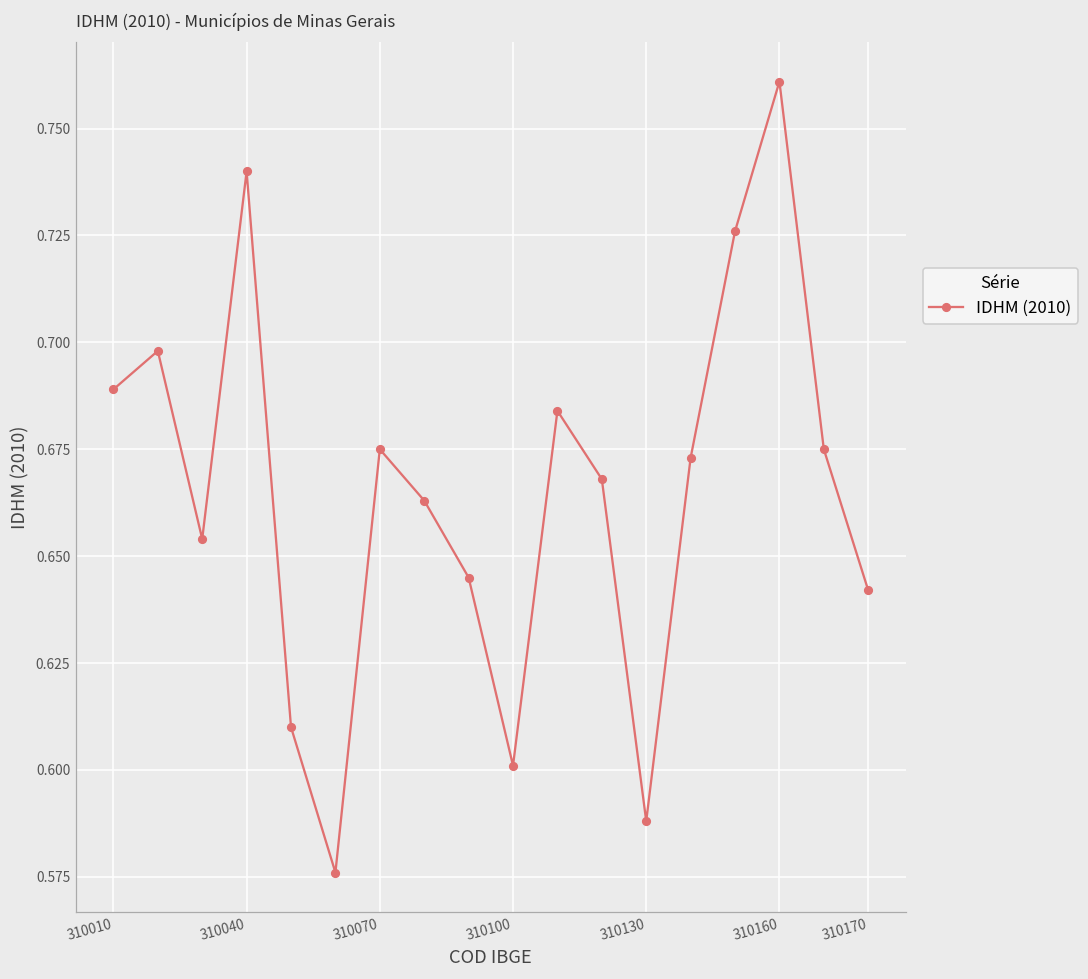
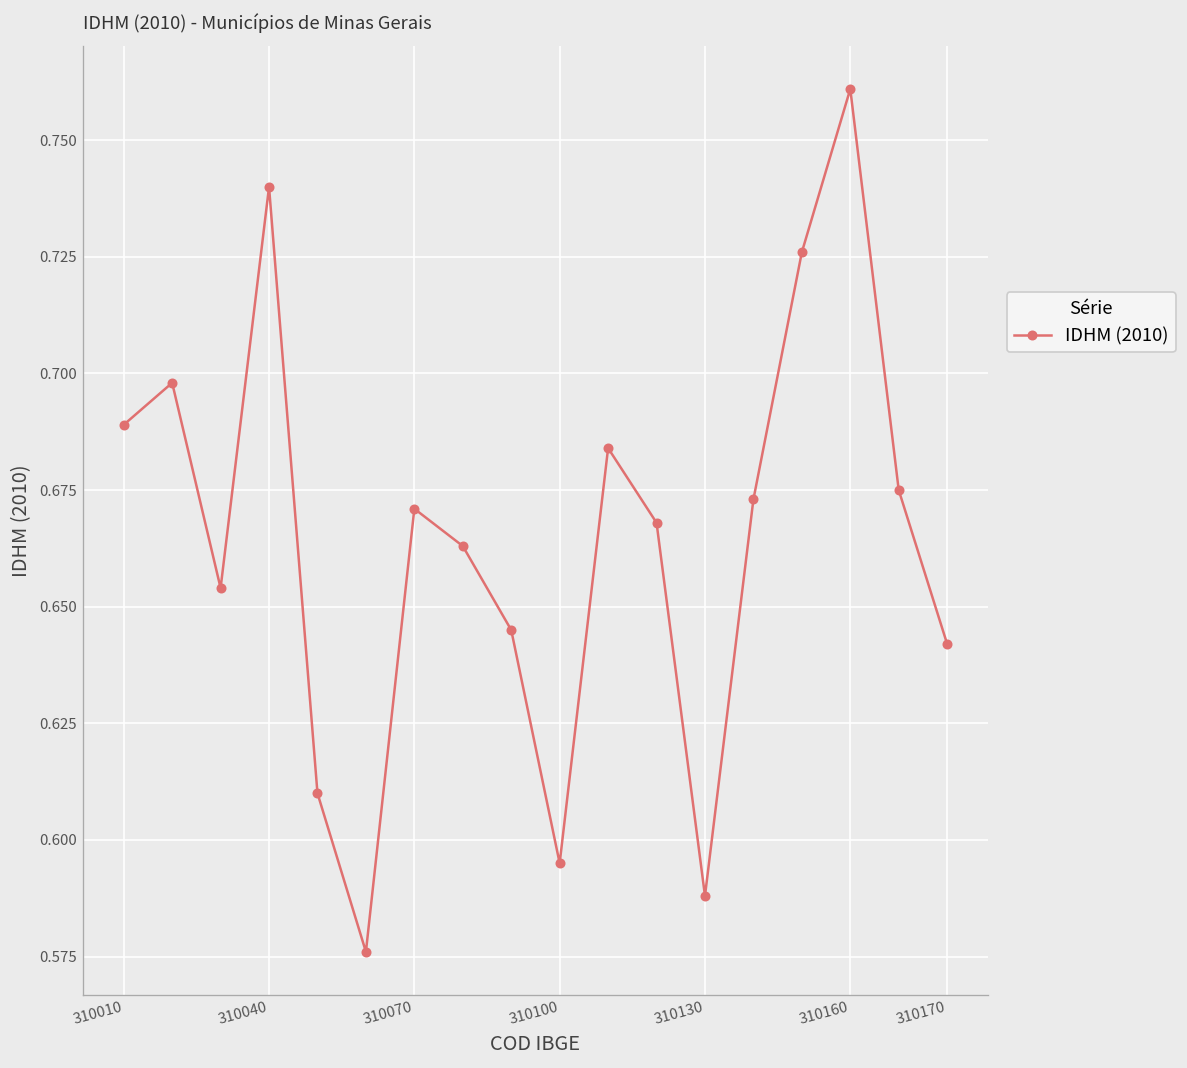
310070: 0.675 -> 0.671
310100: 0.601 -> 0.595
